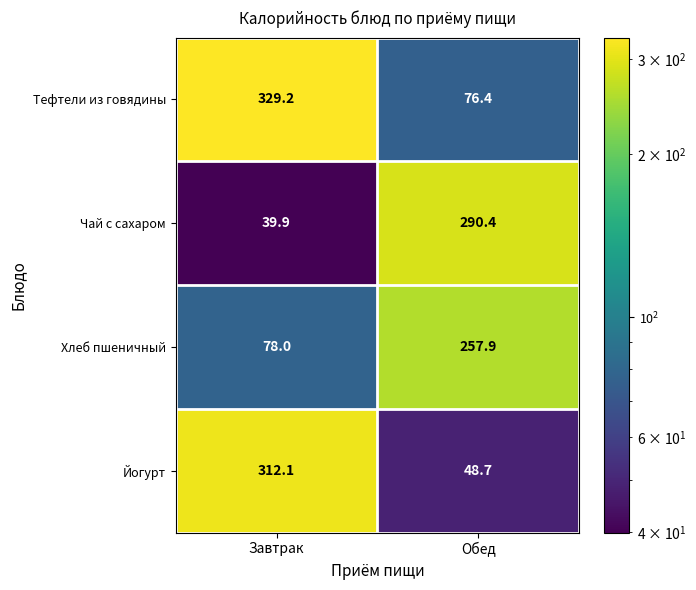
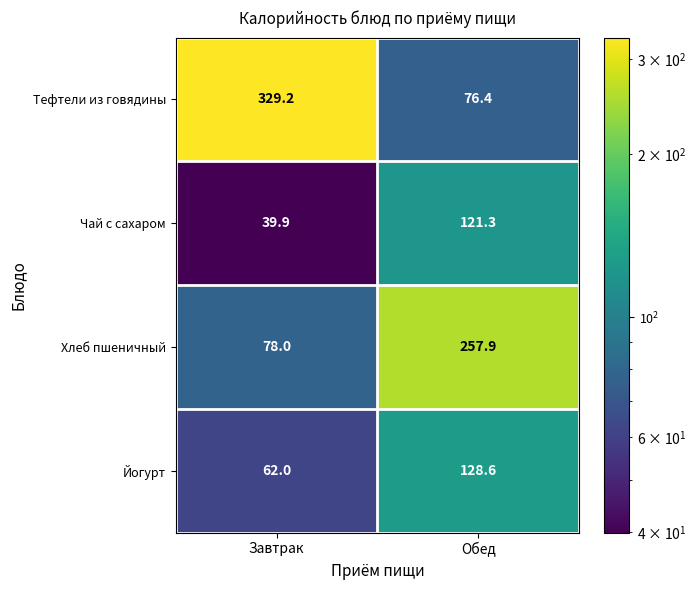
Чай с сахаром, Обед: 290.4 -> 121.3
Йогурт, Завтрак: 312.1 -> 62.0
Йогурт, Обед: 48.7 -> 128.6
